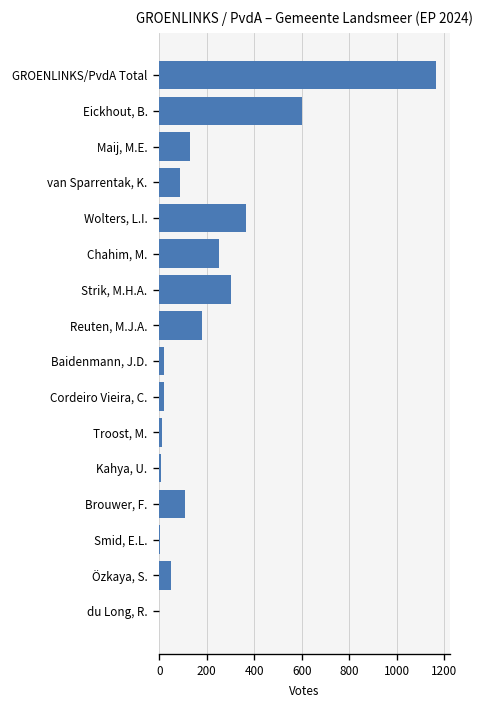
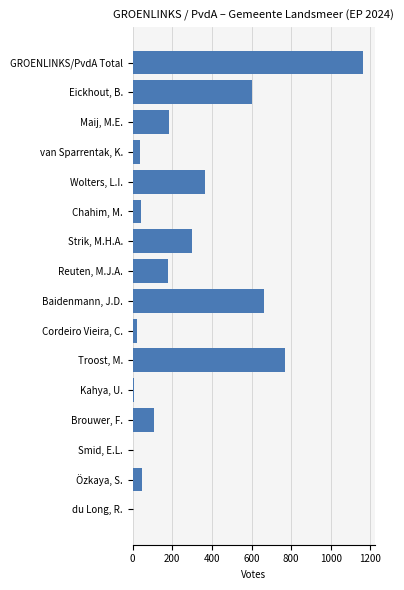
Maij, M.E.: 130 -> 190
van Sparrentak, K.: 90 -> 40
Chahim, M.: 250 -> 40
Baidenmann, J.D.: 20 -> 660
Troost, M.: 10 -> 770
